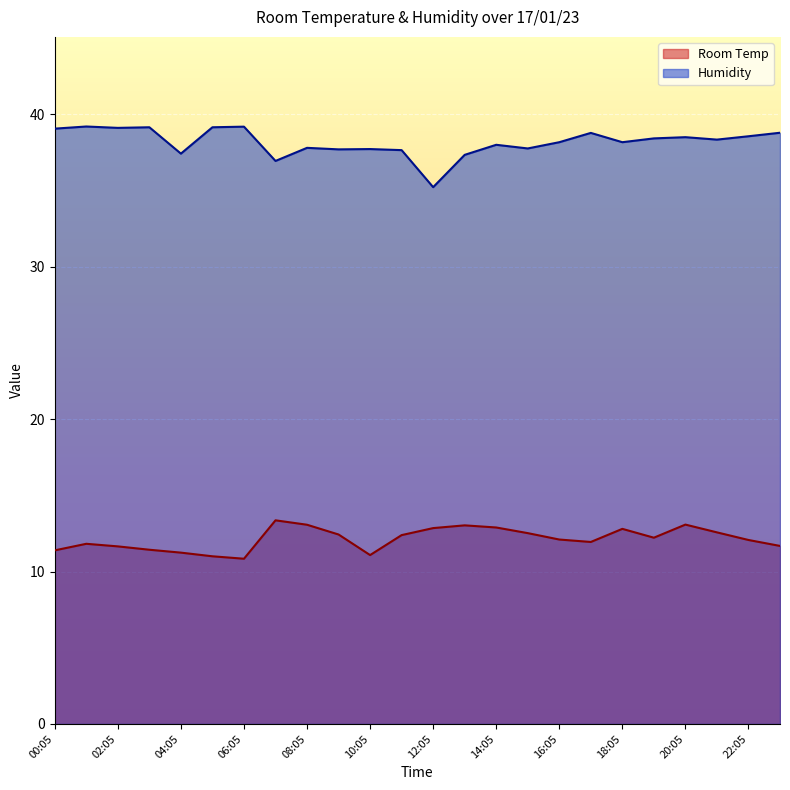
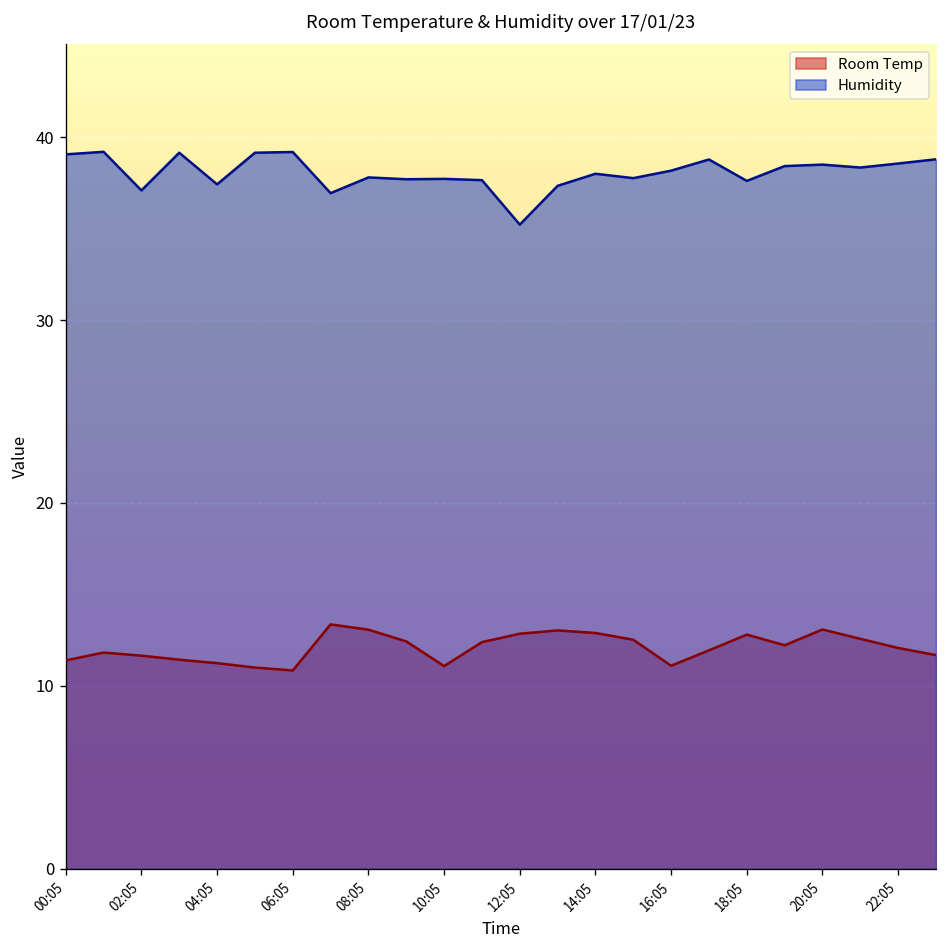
Humidity, 02:05: 39.1 -> 37.1
Room Temp, 16:05: 12.1 -> 11.1
Humidity, 18:05: 38.2 -> 37.6
